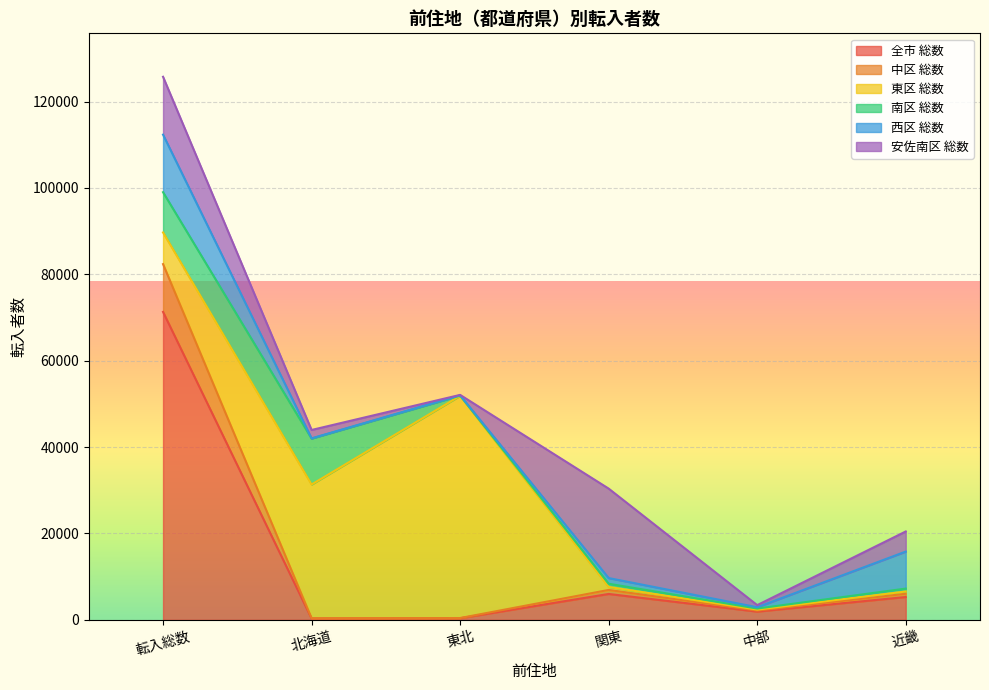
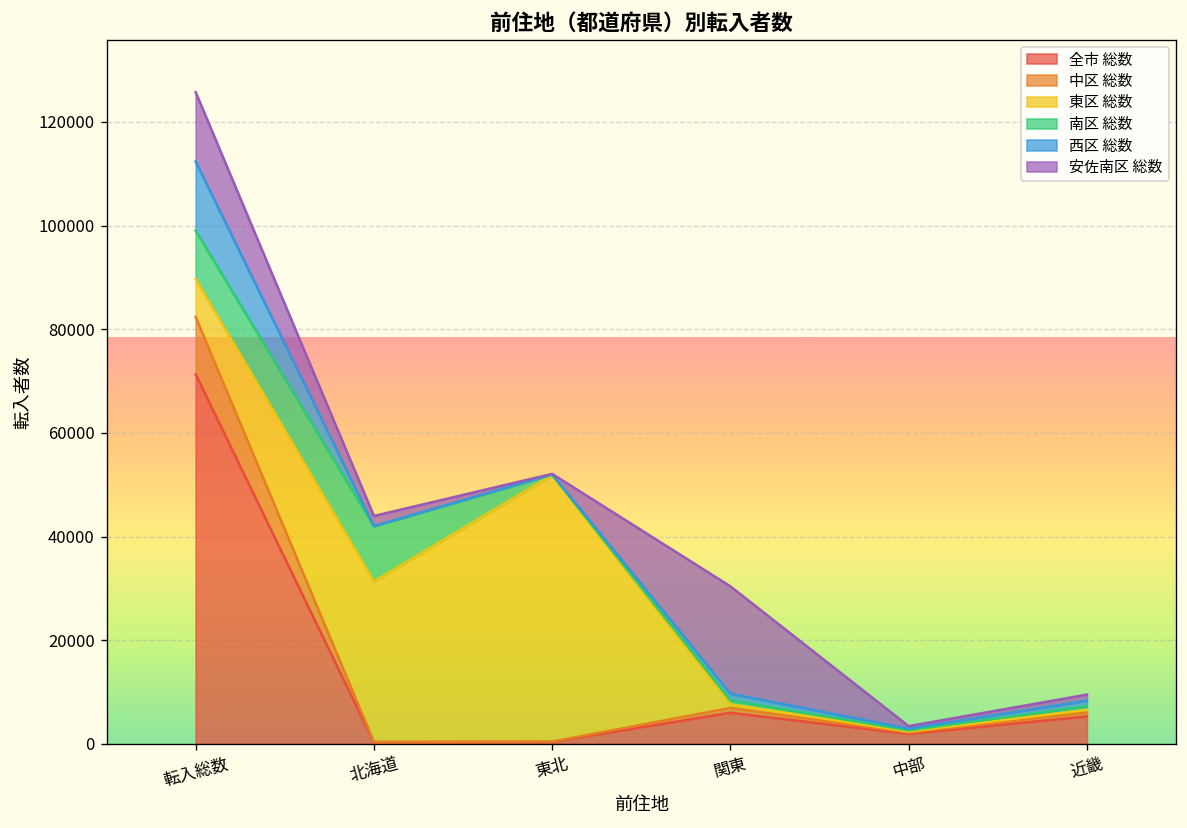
西区 総数, 近畿: 9000 -> 1000
安佐南区 総数, 近畿: 5000 -> 1000
